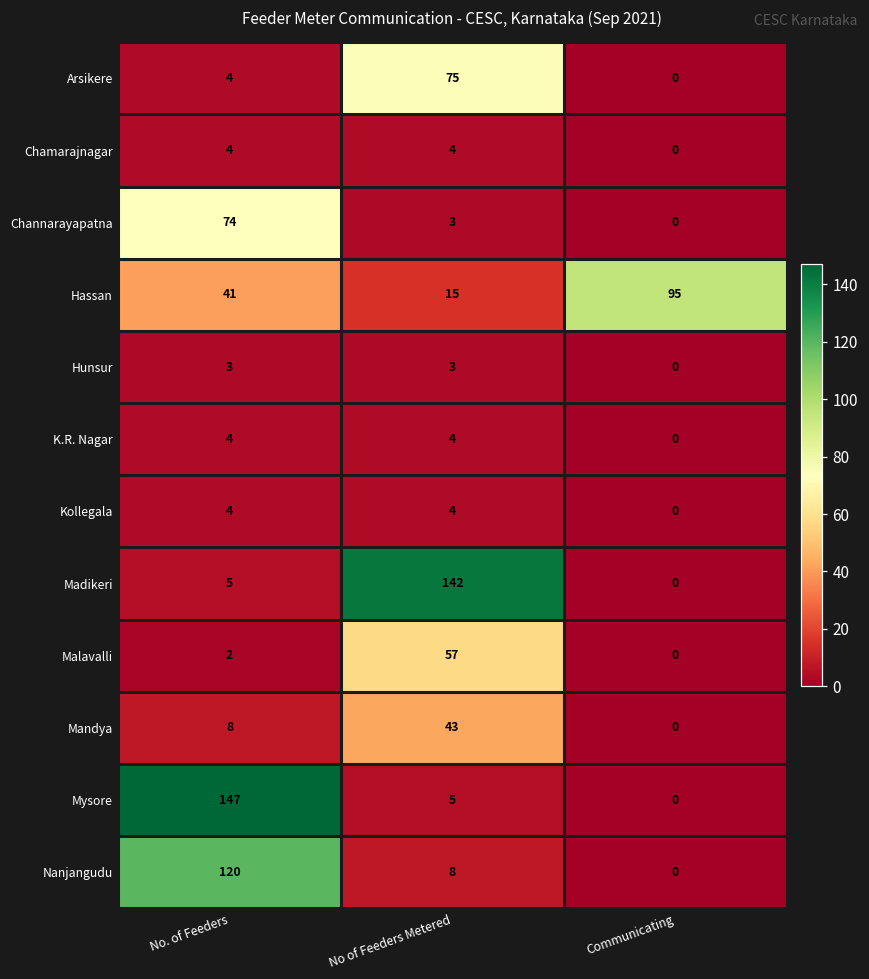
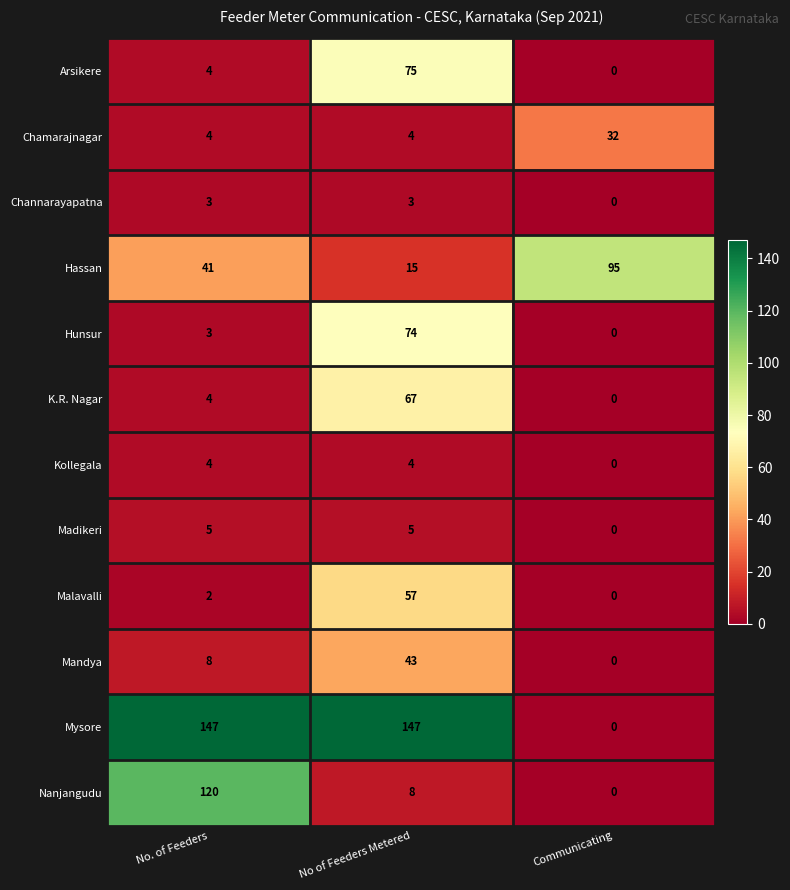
Chamarajnagar, Communicating: 0 -> 32
Channarayapatna, No. of Feeders: 74 -> 3
Hunsur, No of Feeders Metered: 3 -> 74
K.R. Nagar, No of Feeders Metered: 4 -> 67
Madikeri, No of Feeders Metered: 142 -> 5
Mysore, No of Feeders Metered: 5 -> 147
